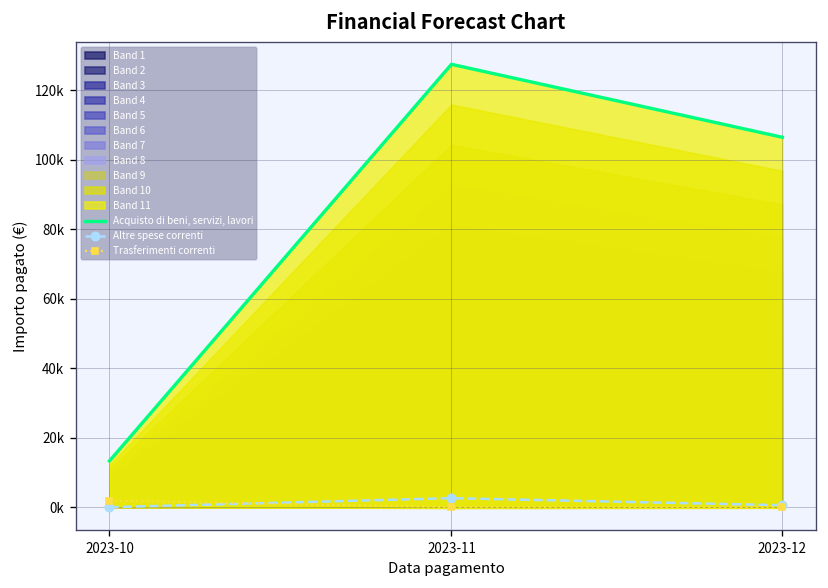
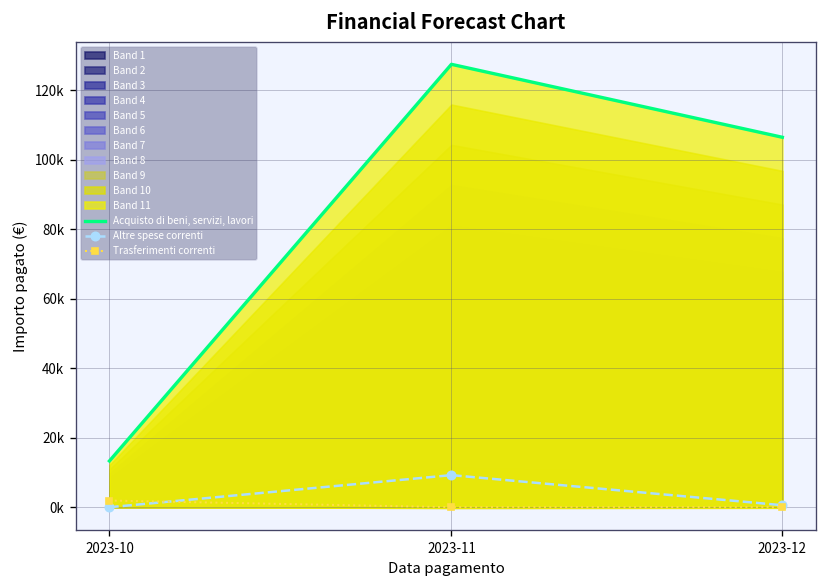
Altre spese correnti, 2023-11: 3000 -> 9000
